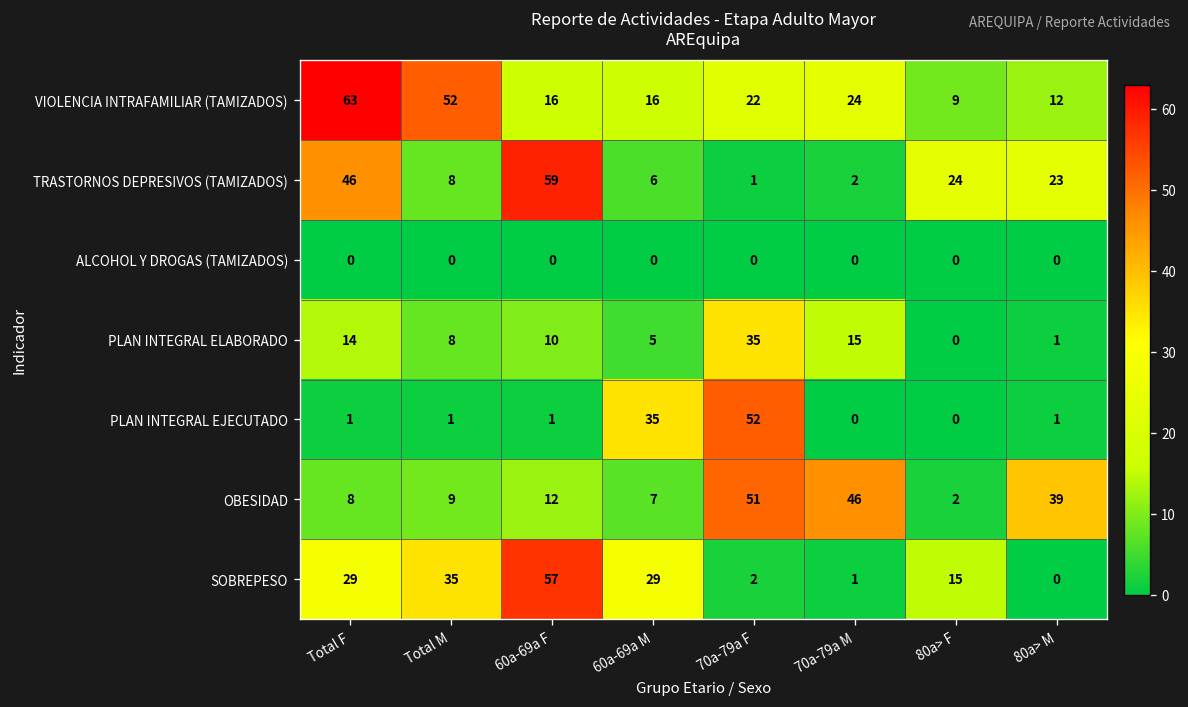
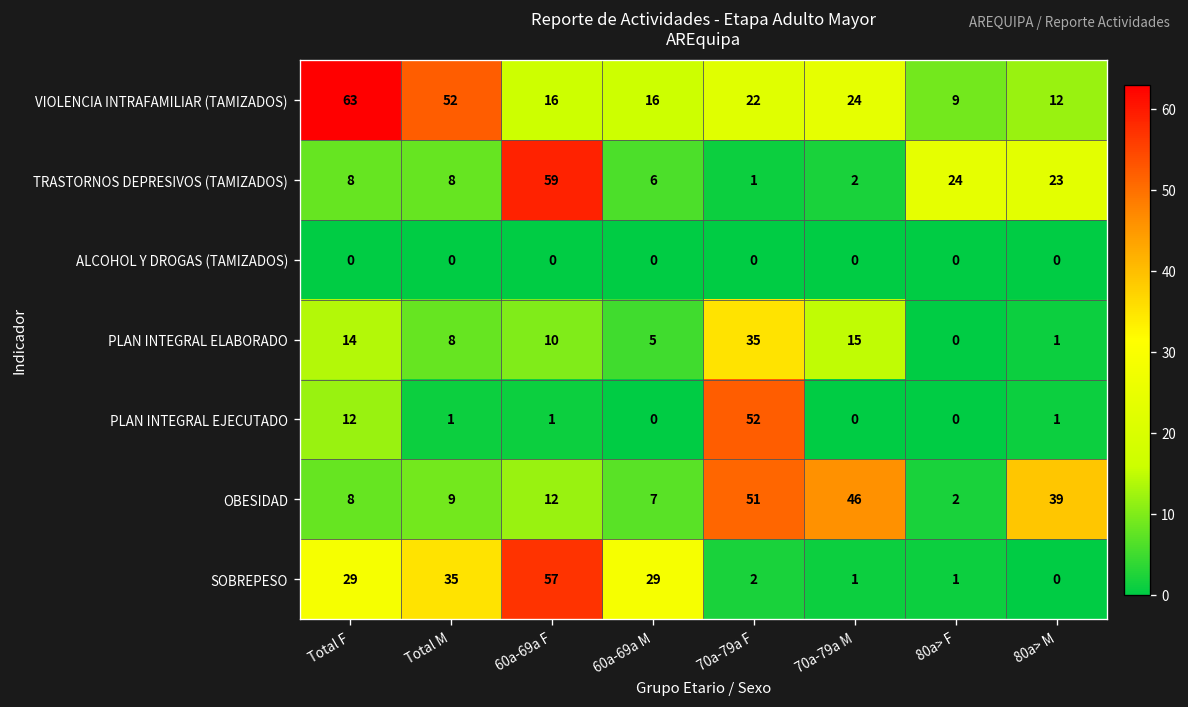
TRASTORNOS DEPRESIVOS (TAMIZADOS), Total F: 46 -> 8
PLAN INTEGRAL EJECUTADO, Total F: 1 -> 12
PLAN INTEGRAL EJECUTADO, 60a-69a M: 35 -> 0
SOBREPESO, 80a> F: 15 -> 1
